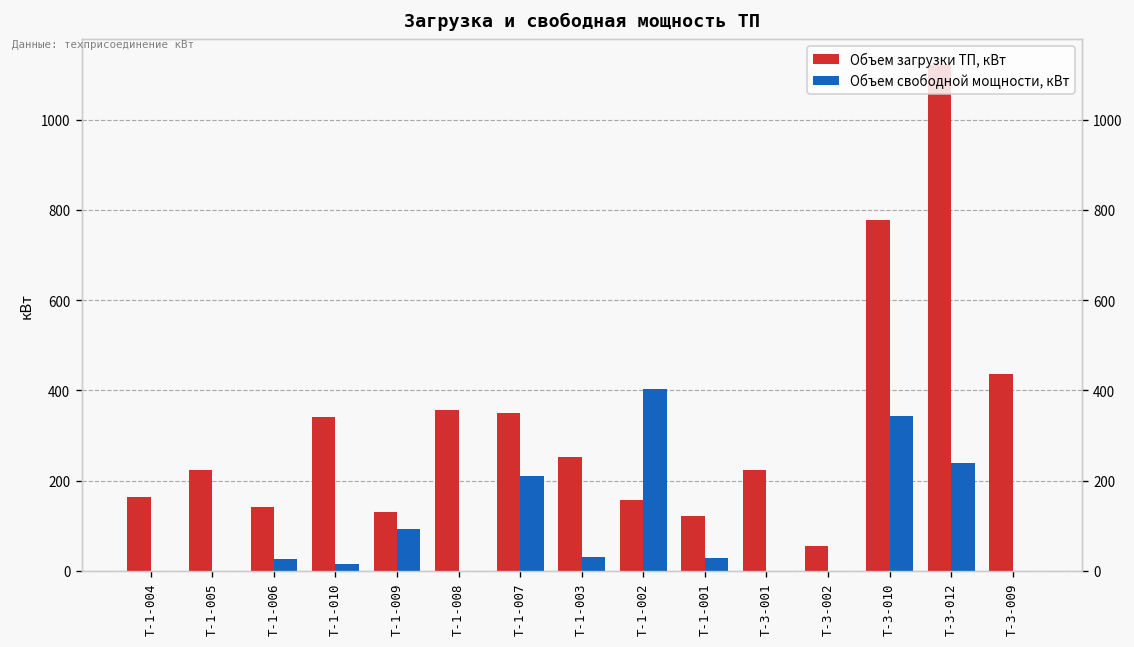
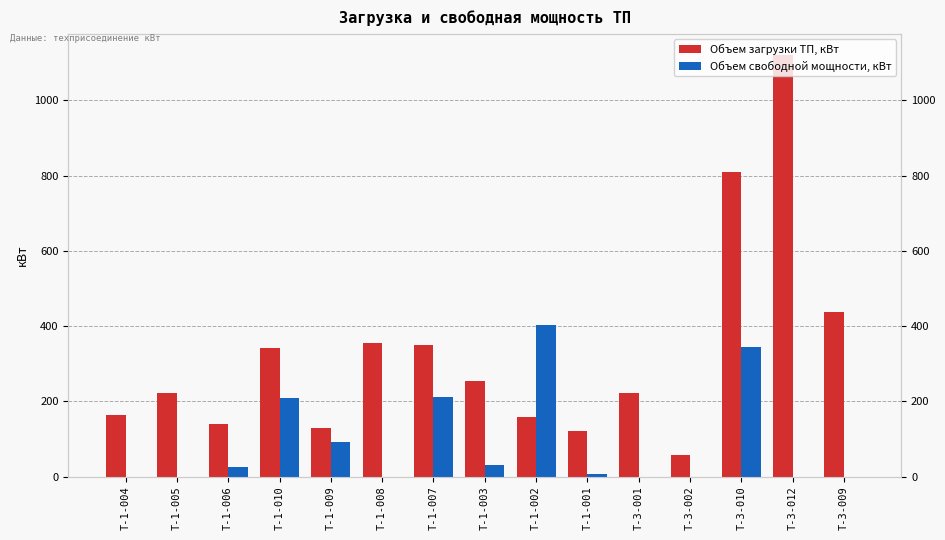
Объем свободной мощности, кВт, Т-1-010: 20 -> 210
Объем свободной мощности, кВт, Т-1-001: 30 -> 10
Объем загрузки ТП, кВт, Т-3-010: 780 -> 810
Объем свободной мощности, кВт, Т-3-012: 240 -> 0
